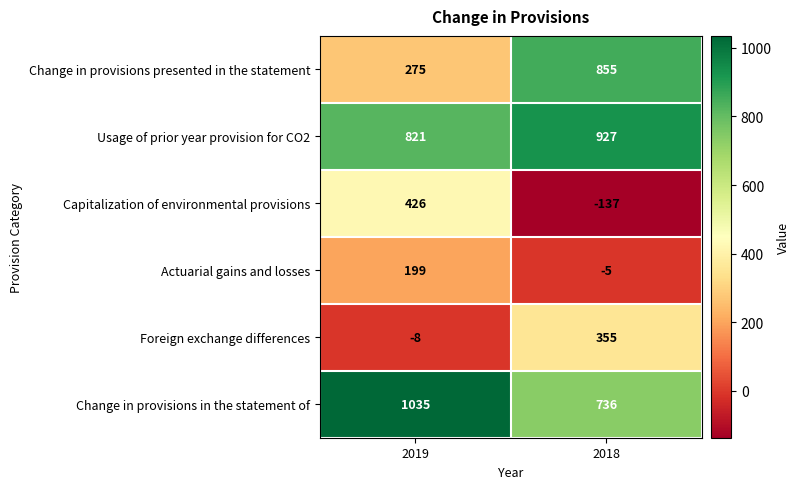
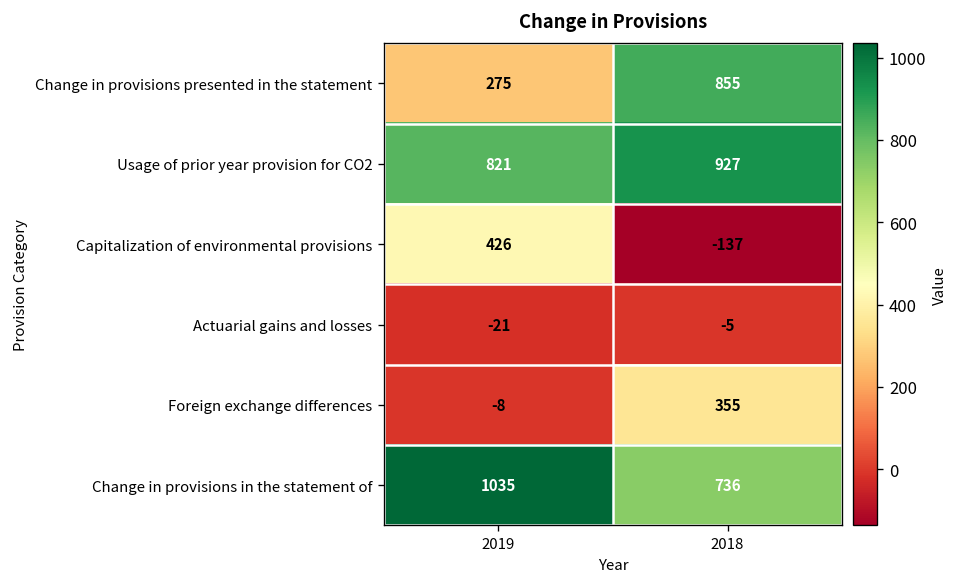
Actuarial gains and losses, 2019: 199 -> -21
